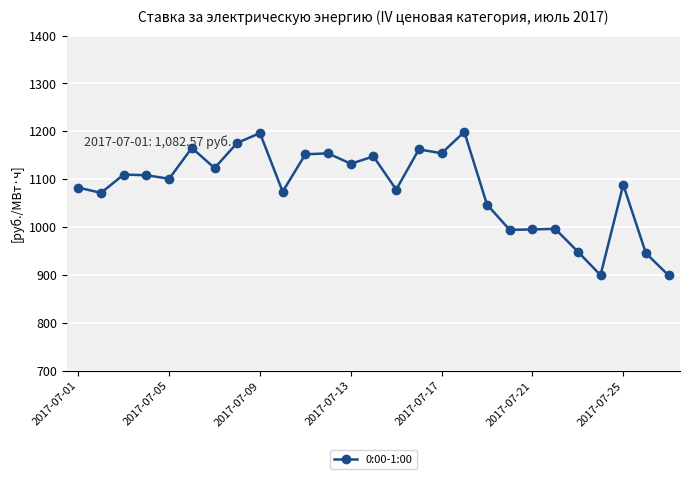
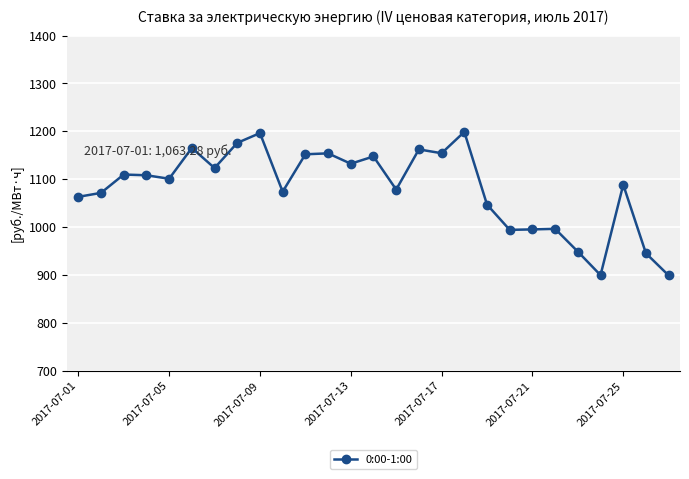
2017-07-01: 1,082.57 -> 1,063.28
